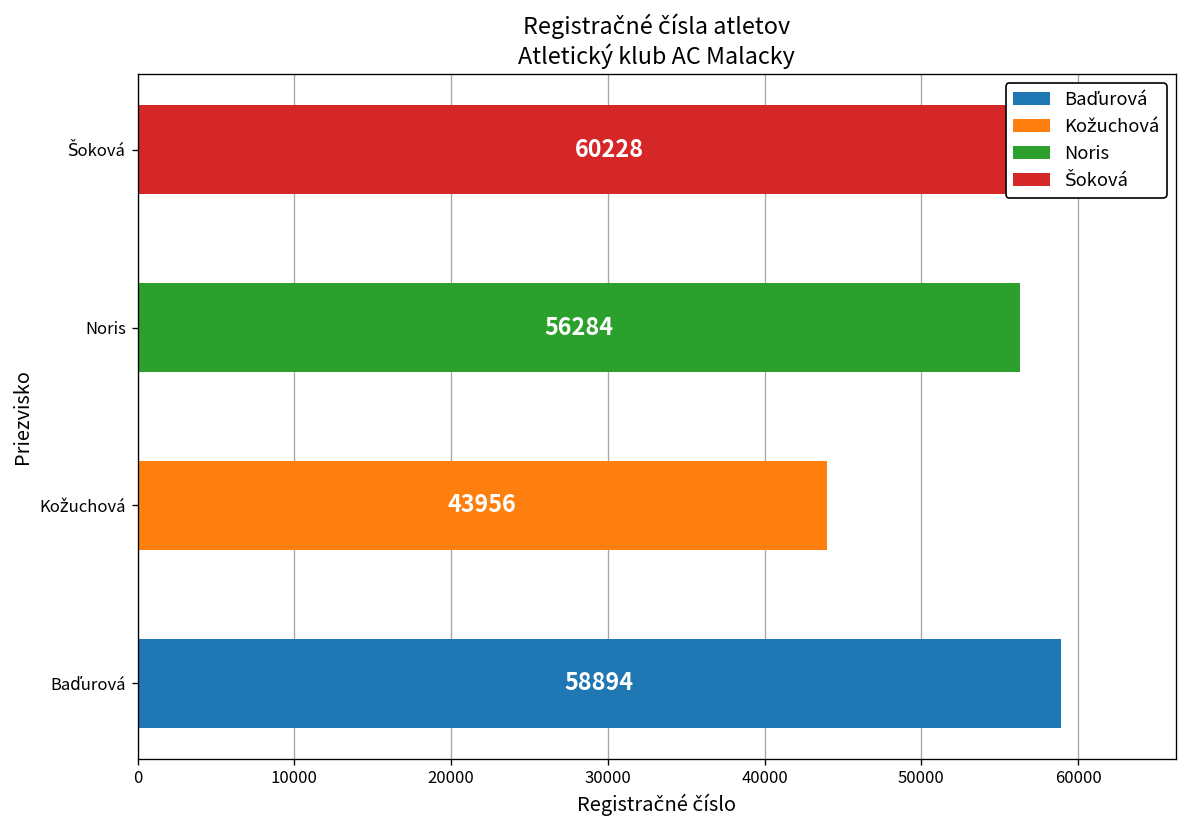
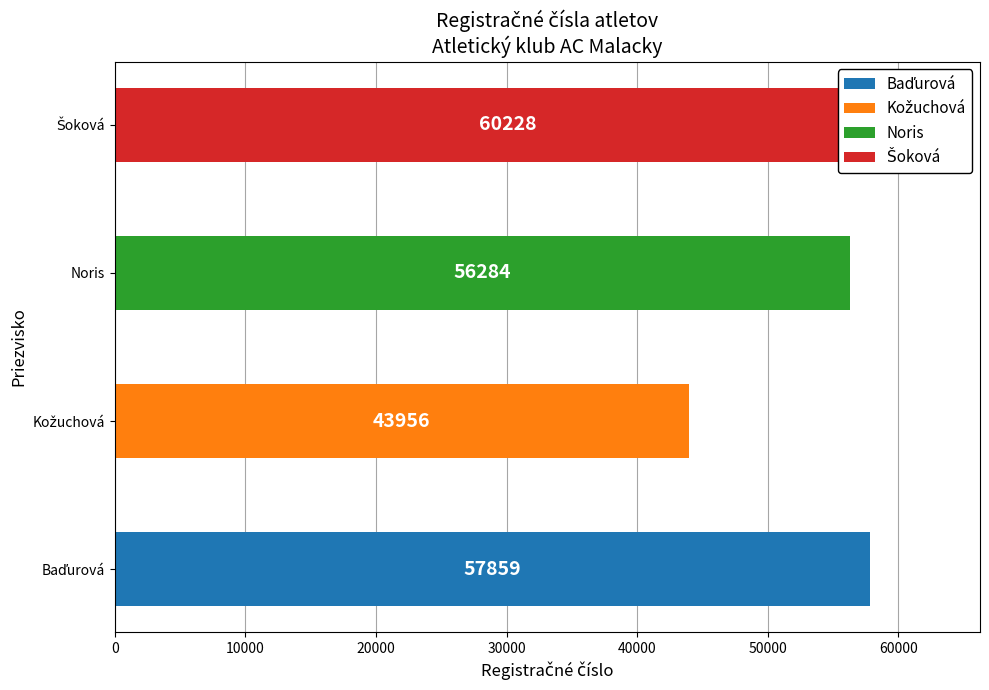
Baďurová: 58894 -> 57859
